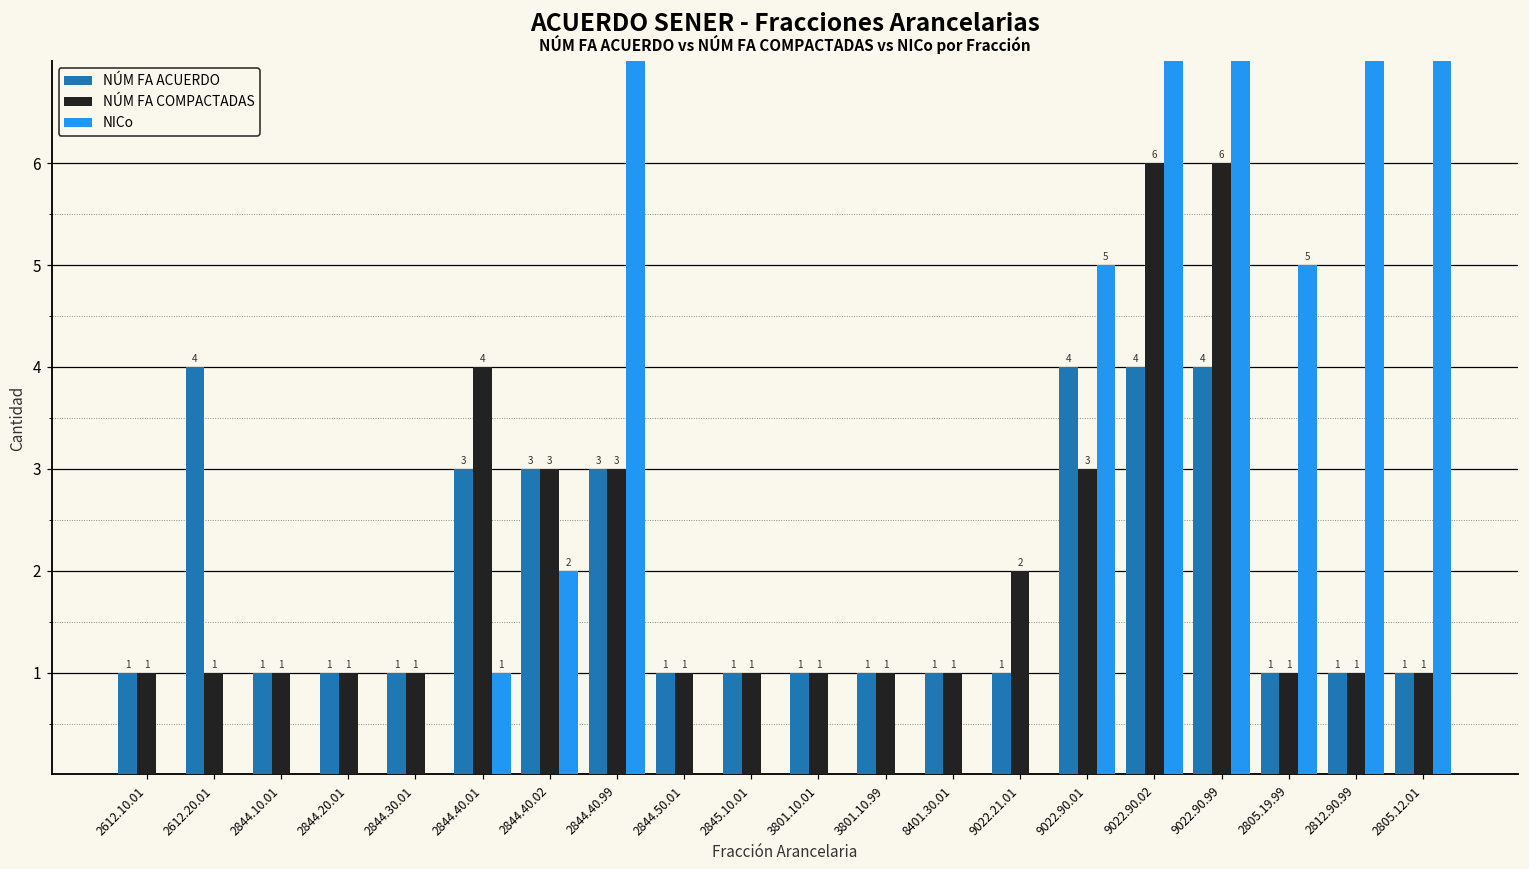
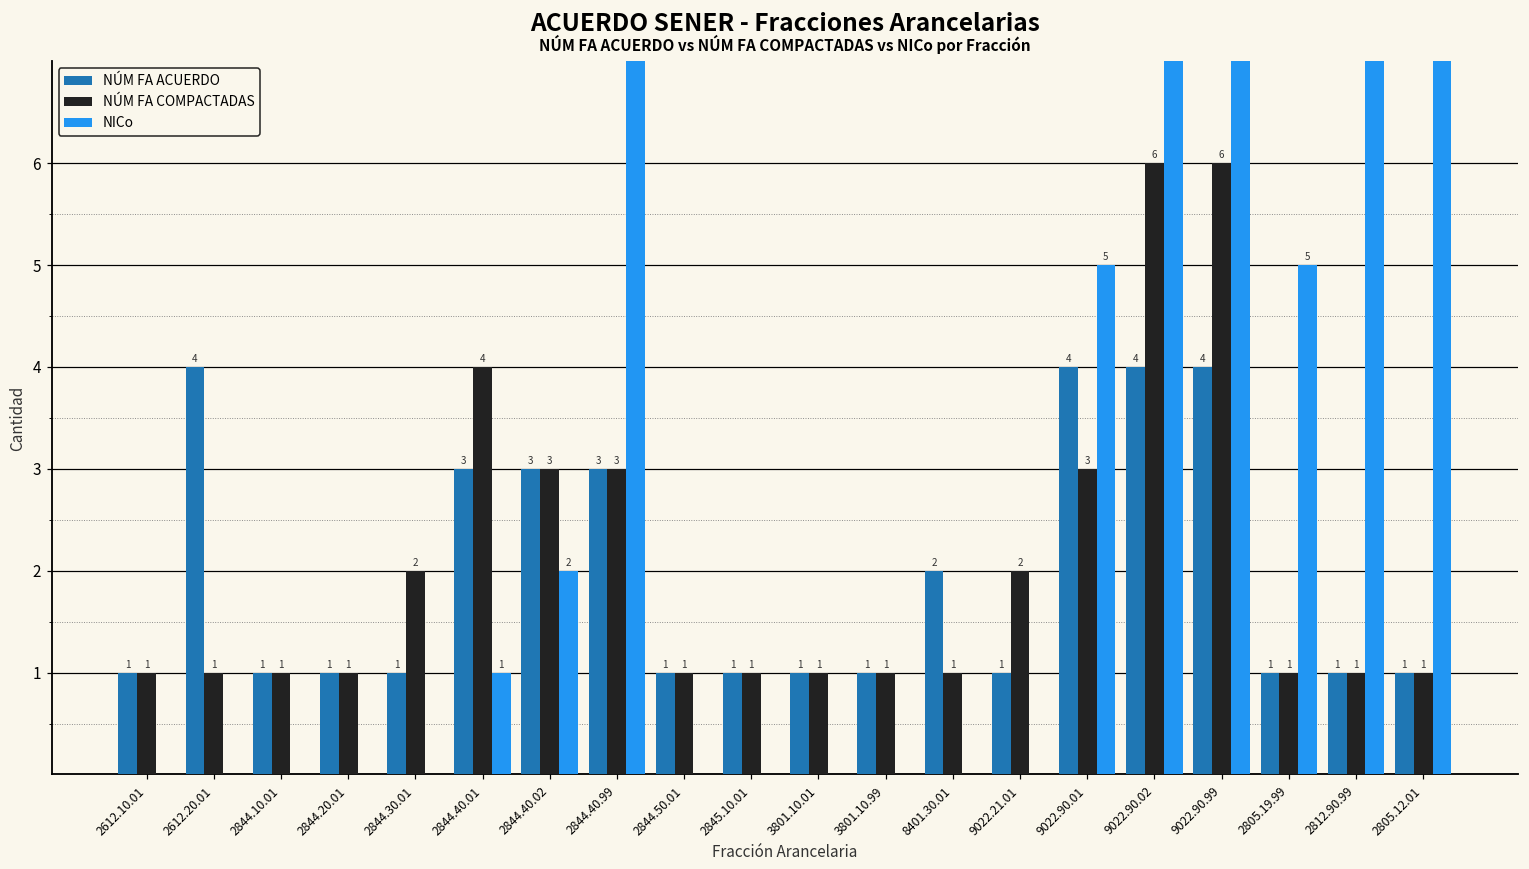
NÚM FA COMPACTADAS, 2844.30.01: 1 -> 2
NÚM FA ACUERDO, 8401.30.01: 1 -> 2
